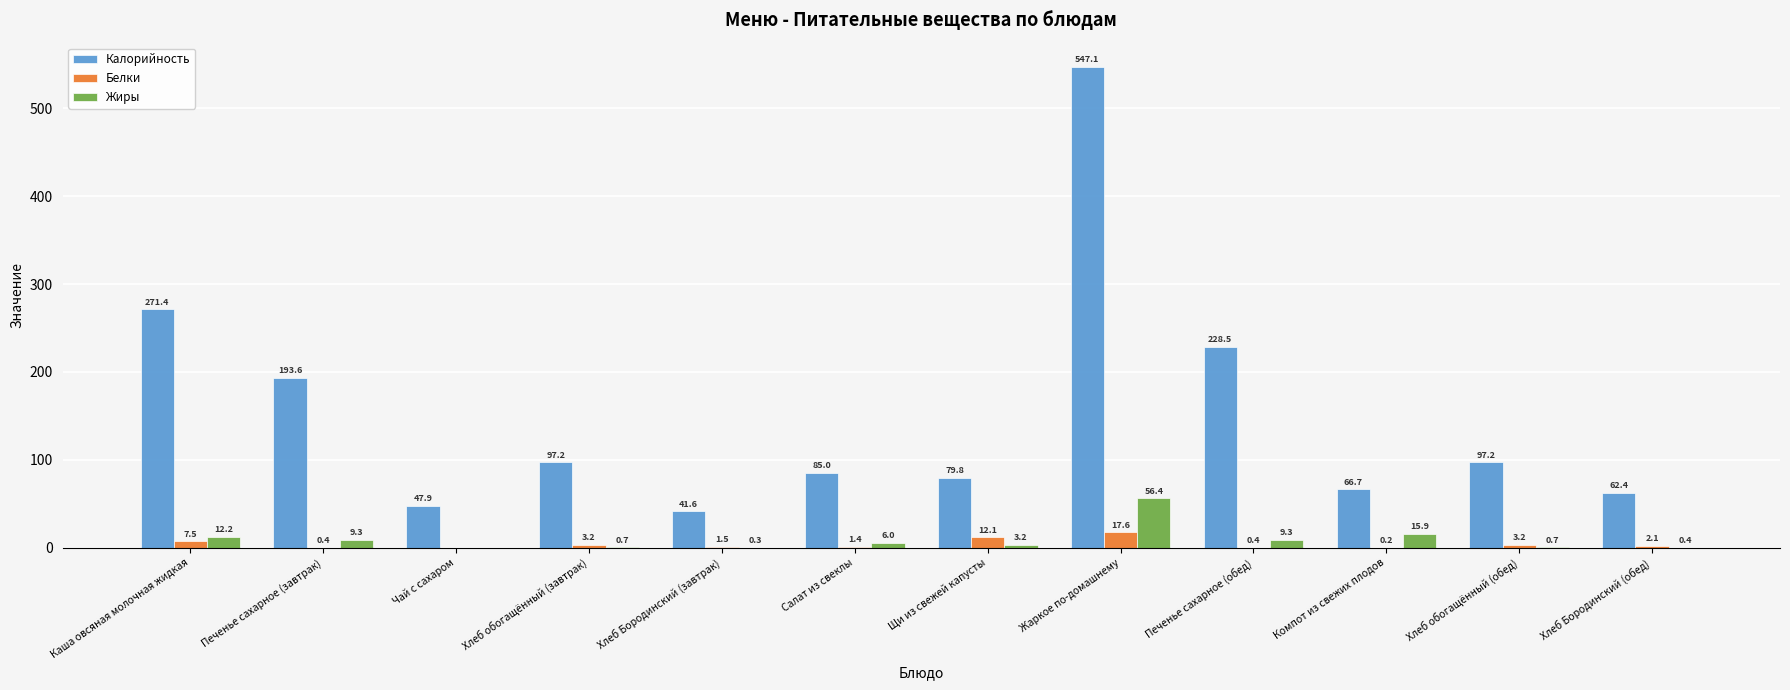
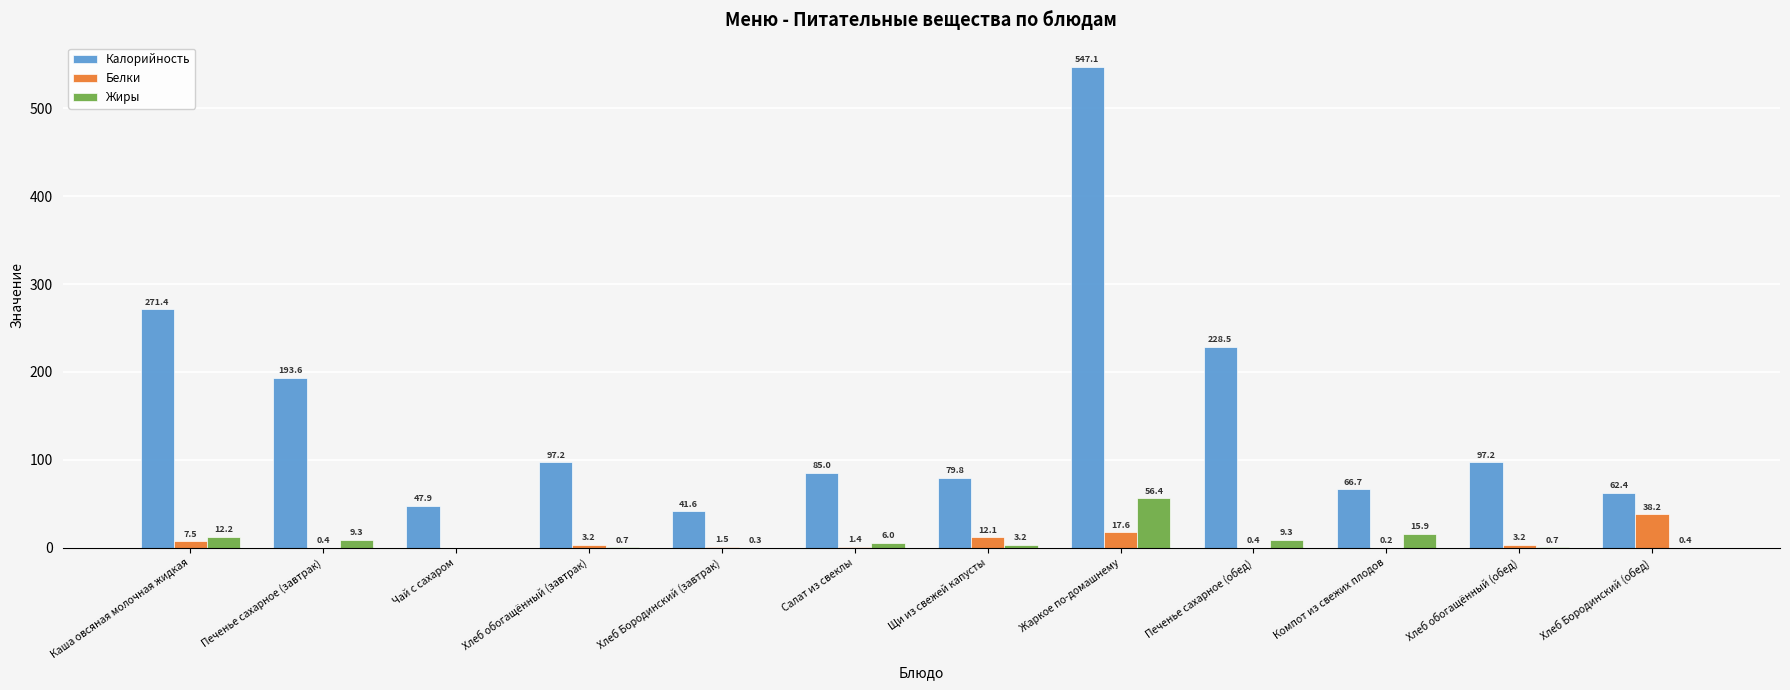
Белки, Хлеб Бородинский (обед): 2.1 -> 38.2
